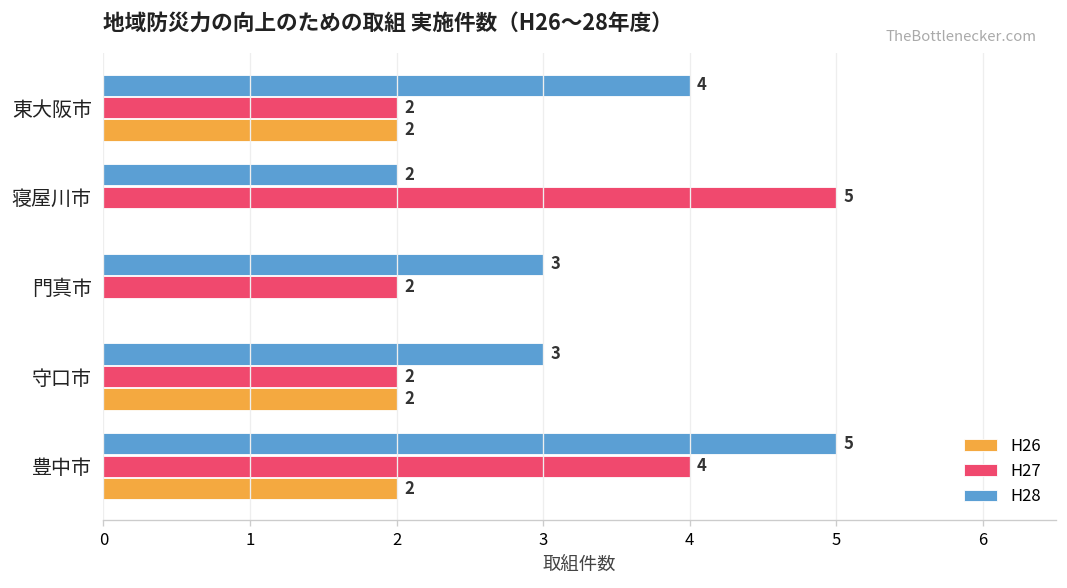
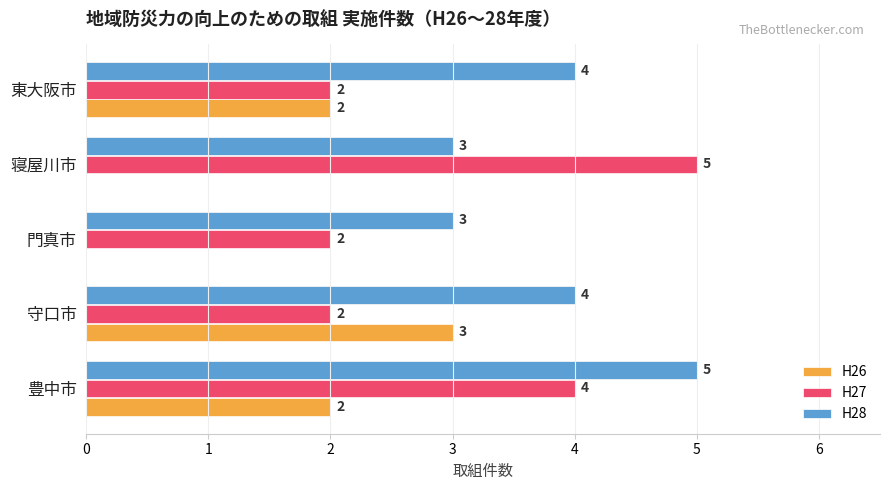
H28, 寝屋川市: 2 -> 3
H28, 守口市: 3 -> 4
H26, 守口市: 2 -> 3
